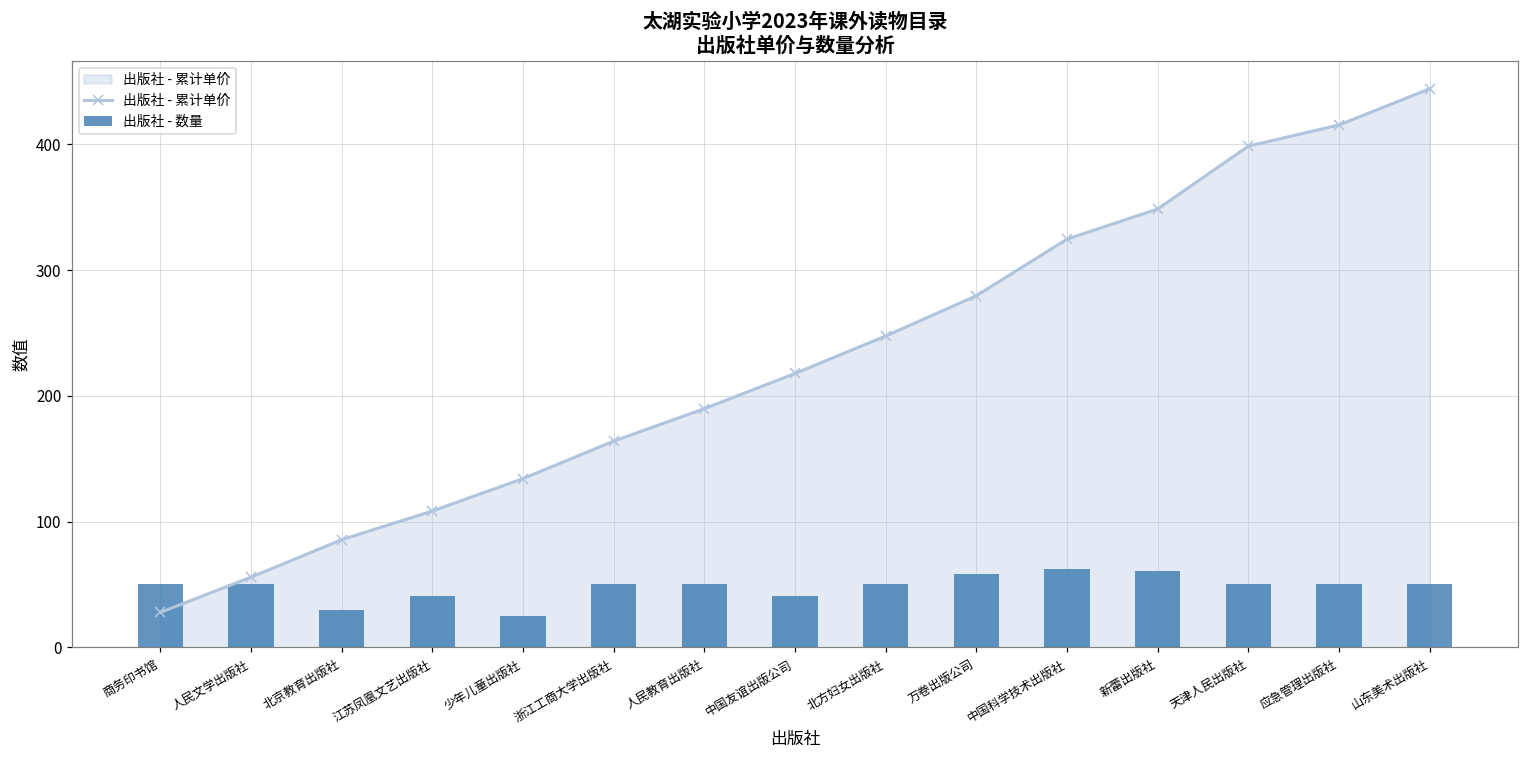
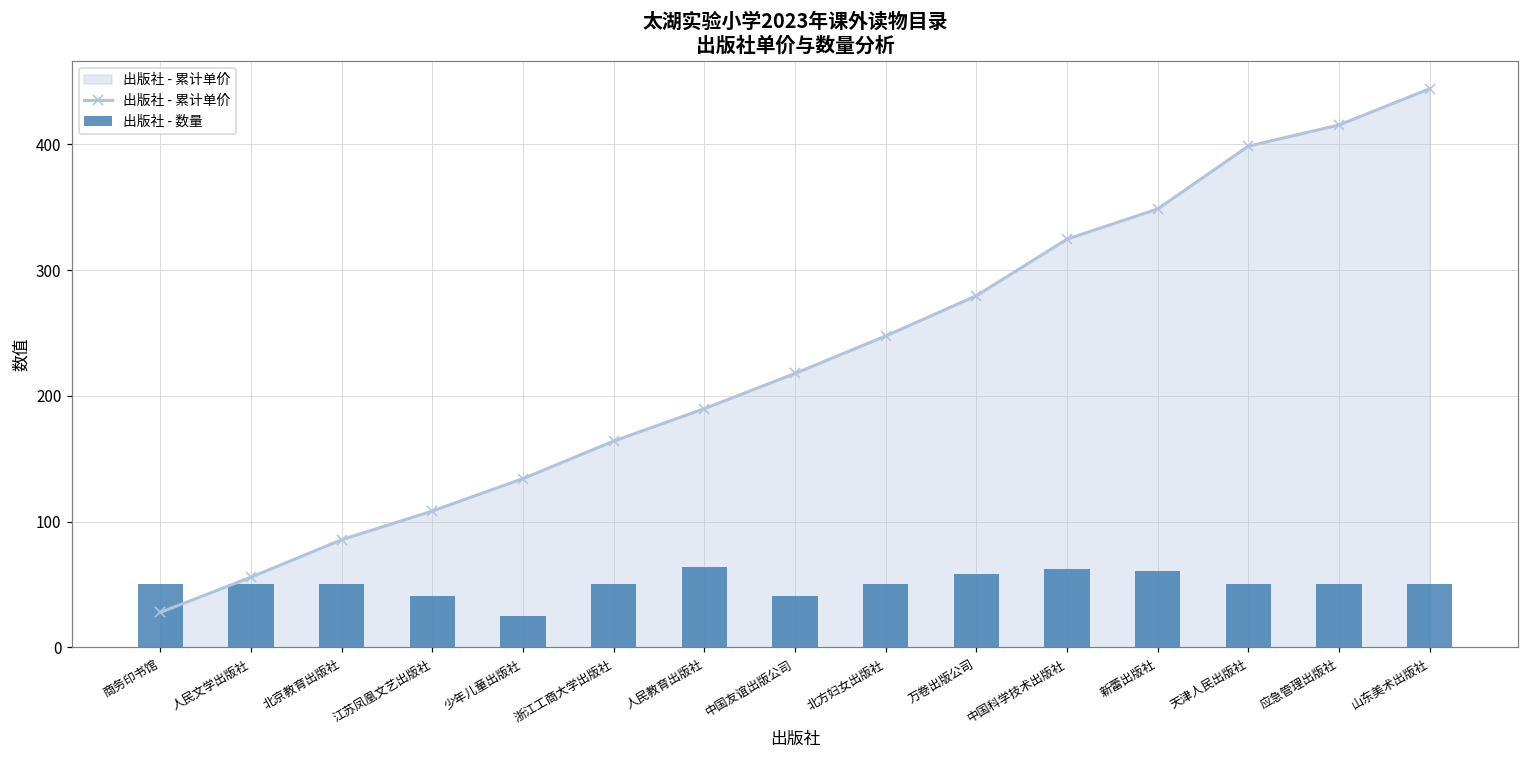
出版社 - 数量, 北京教育出版社: 30 -> 50
出版社 - 数量, 人民教育出版社: 50 -> 64
